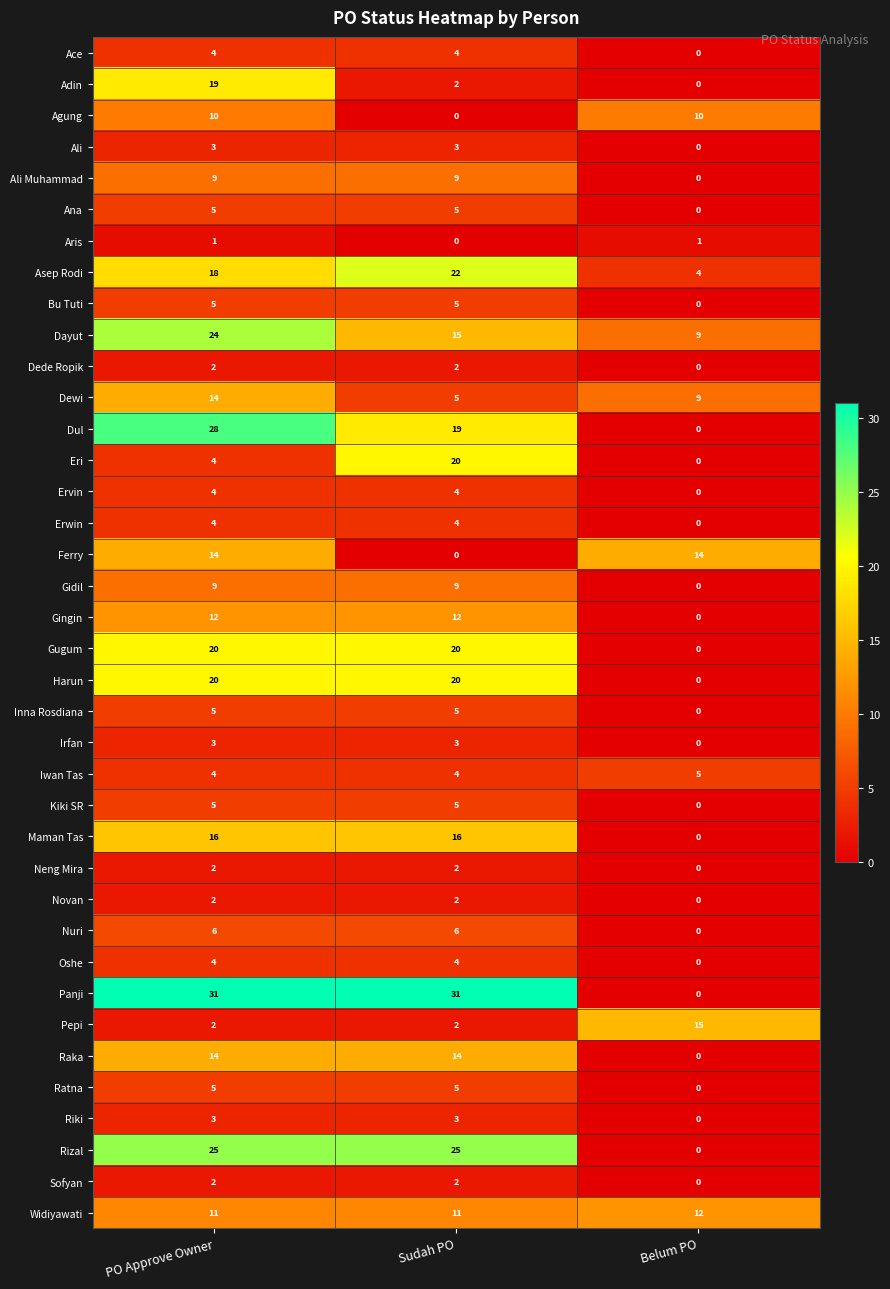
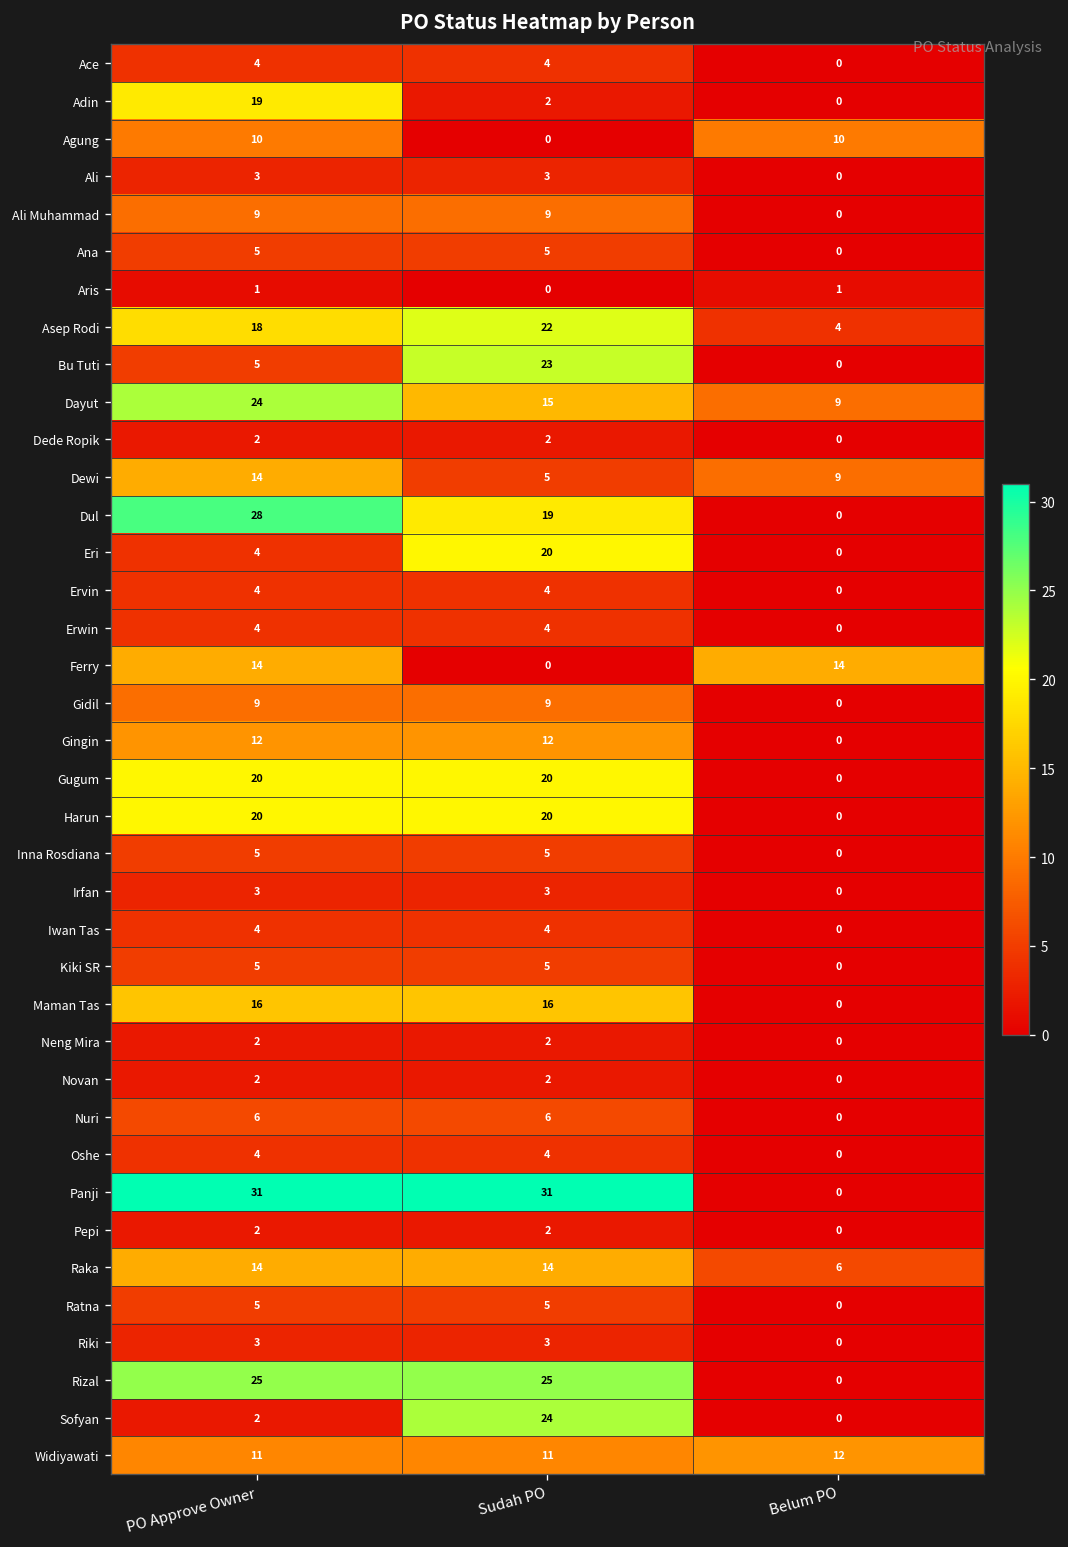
Bu Tuti, Sudah PO: 5 -> 23
Iwan Tas, Belum PO: 5 -> 0
Pepi, Belum PO: 15 -> 0
Raka, Belum PO: 0 -> 6
Sofyan, Sudah PO: 2 -> 24
